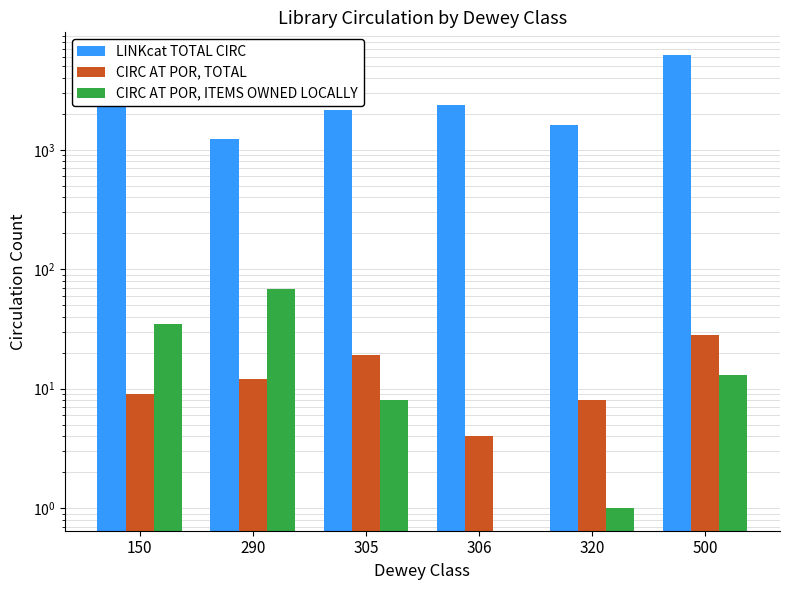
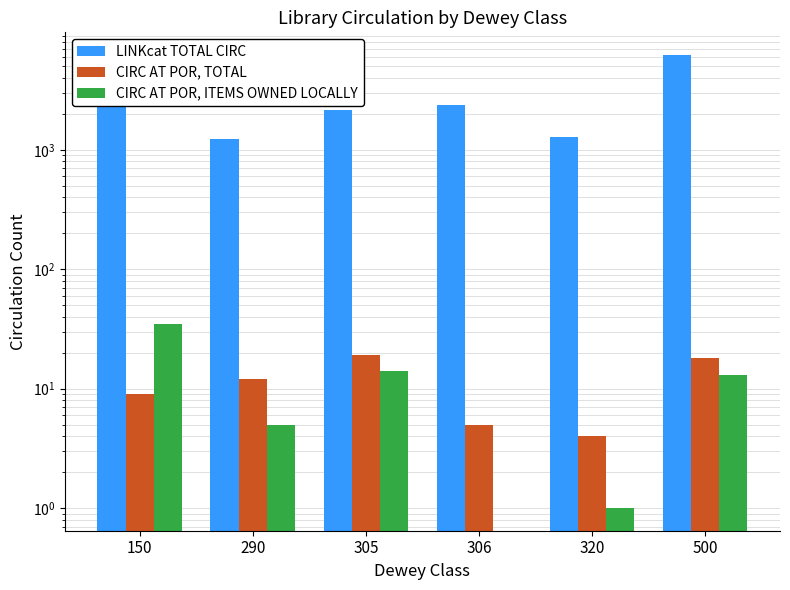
CIRC AT POR, ITEMS OWNED LOCALLY, 290: 70 -> 5
CIRC AT POR, ITEMS OWNED LOCALLY, 305: 8 -> 14
CIRC AT POR, TOTAL, 306: 4 -> 5
LINKcat TOTAL CIRC, 320: 1600 -> 1300
CIRC AT POR, TOTAL, 320: 8 -> 4
CIRC AT POR, TOTAL, 500: 28 -> 18
